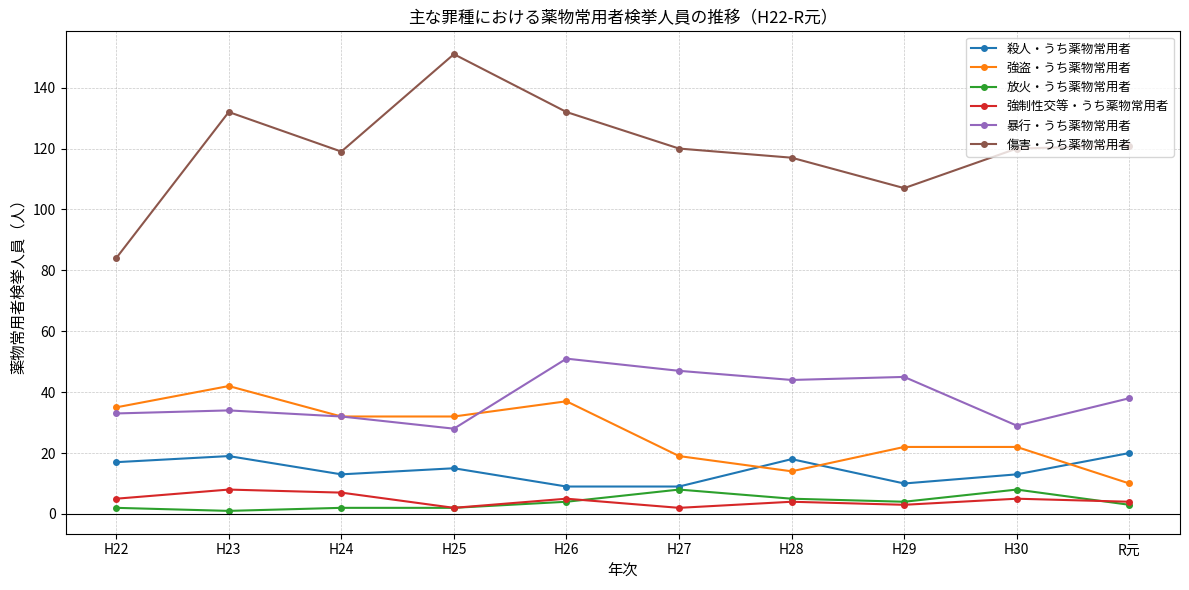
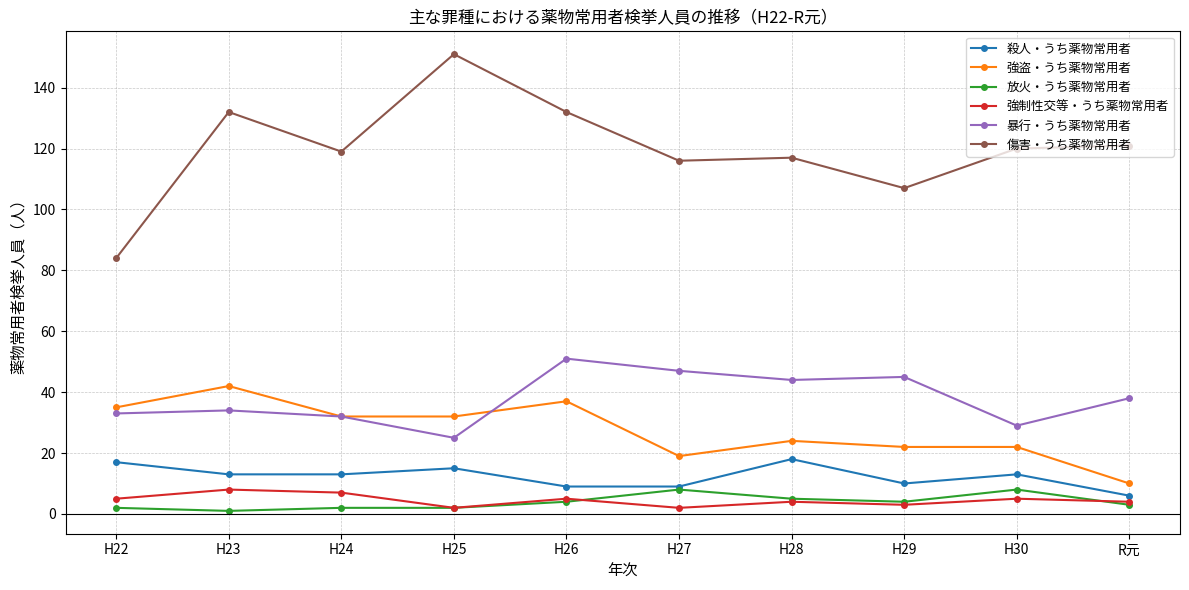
殺人・うち薬物常用者, H23: 19 -> 13
暴行・うち薬物常用者, H25: 28 -> 25
傷害・うち薬物常用者, H27: 120 -> 116
強盗・うち薬物常用者, H28: 14 -> 24
殺人・うち薬物常用者, R元: 20 -> 6
